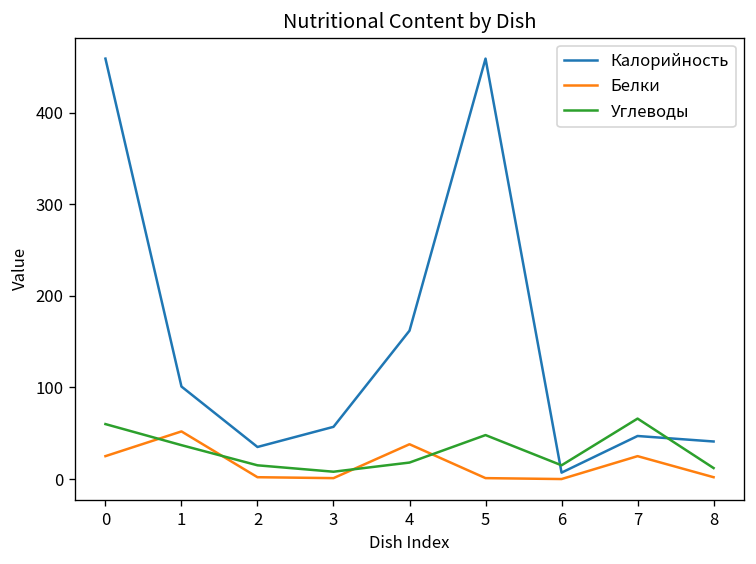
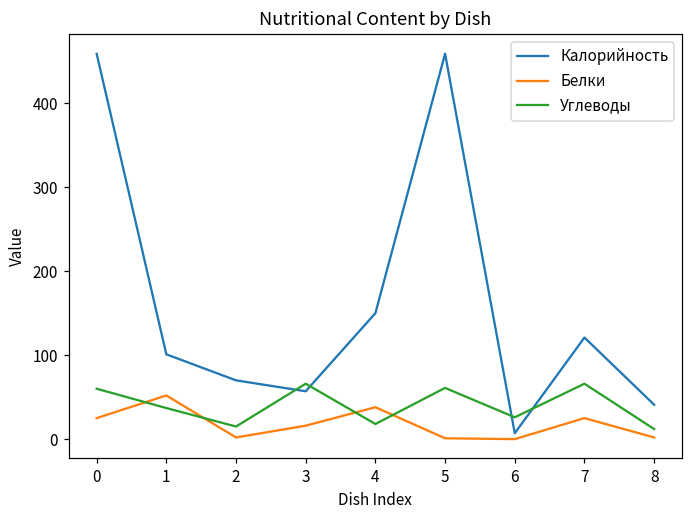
Калорийность, 2: 40 -> 70
Белки, 3: 0 -> 20
Углеводы, 3: 10 -> 70
Калорийность, 4: 160 -> 150
Углеводы, 5: 50 -> 60
Углеводы, 6: 20 -> 30
Калорийность, 7: 50 -> 120
